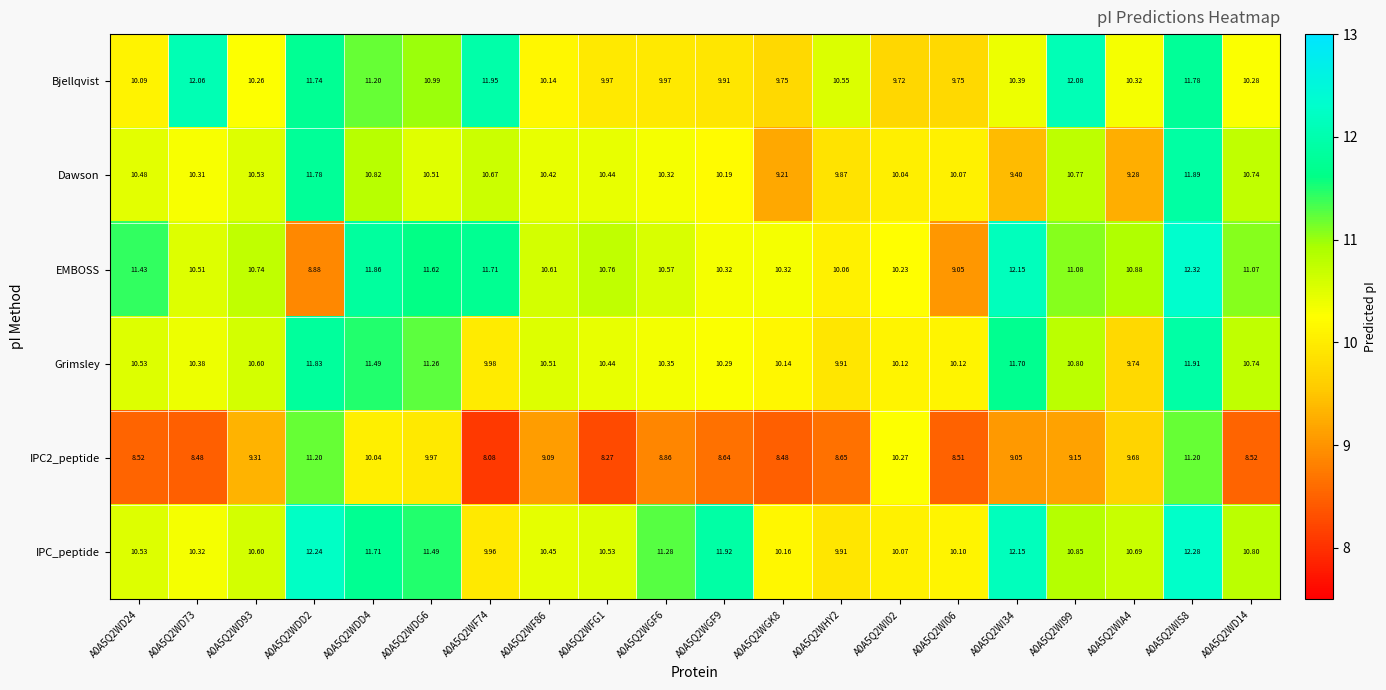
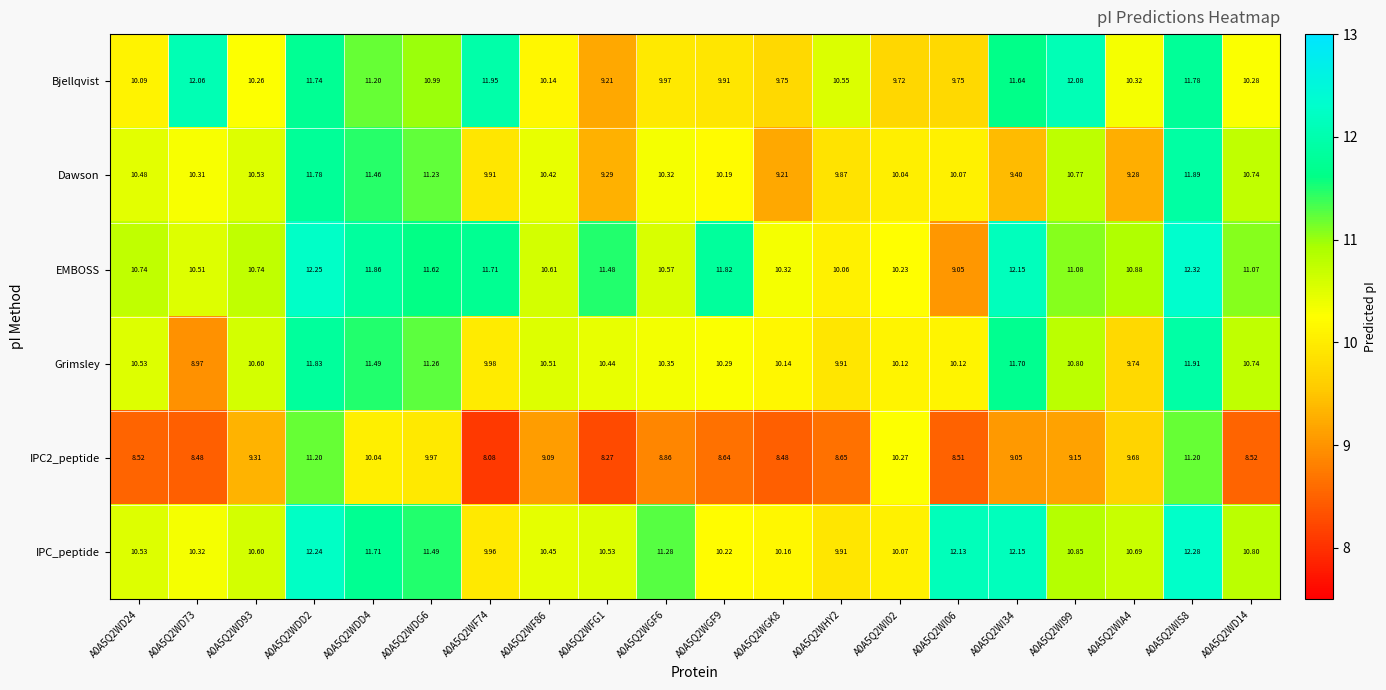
Bjellqvist, A0A5Q2WFG1: 9.97 -> 9.21
Bjellqvist, A0A5Q2WI34: 10.39 -> 11.64
Dawson, A0A5Q2WDD4: 10.82 -> 11.46
Dawson, A0A5Q2WDG6: 10.51 -> 11.23
Dawson, A0A5Q2WF74: 10.67 -> 9.91
Dawson, A0A5Q2WFG1: 10.44 -> 9.29
EMBOSS, A0A5Q2WD24: 11.43 -> 10.74
EMBOSS, A0A5Q2WDD2: 8.88 -> 12.25
EMBOSS, A0A5Q2WFG1: 10.76 -> 11.48
EMBOSS, A0A5Q2WGF9: 10.32 -> 11.82
Grimsley, A0A5Q2WD73: 10.38 -> 8.97
IPC_peptide, A0A5Q2WGF9: 11.92 -> 10.22
IPC_peptide, A0A5Q2WI06: 10.10 -> 12.13
